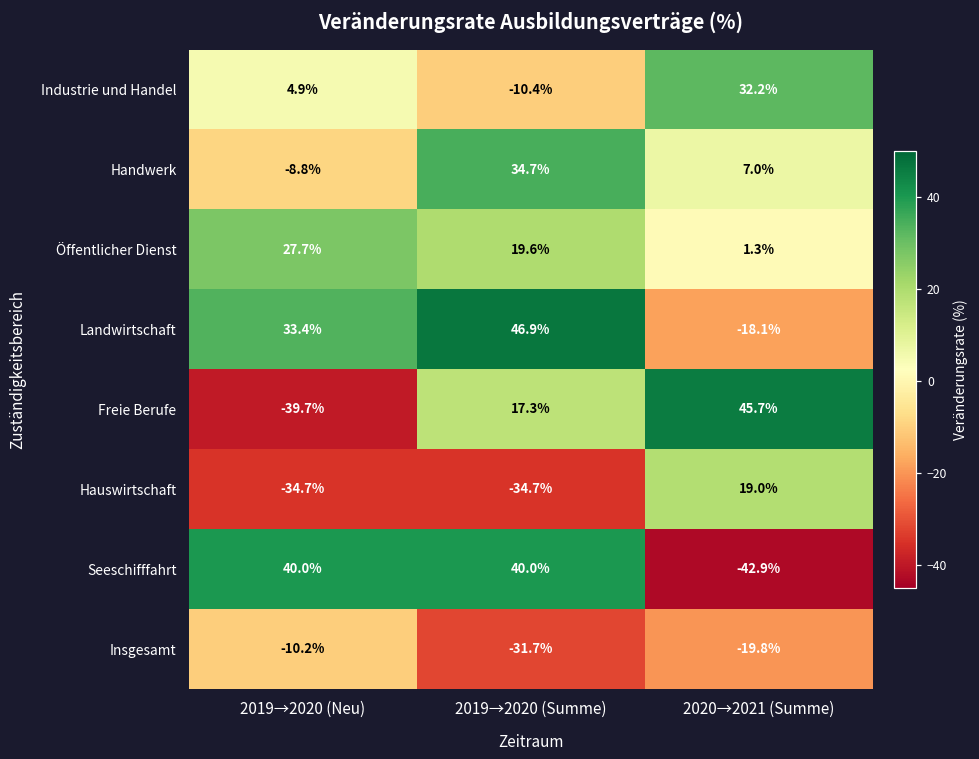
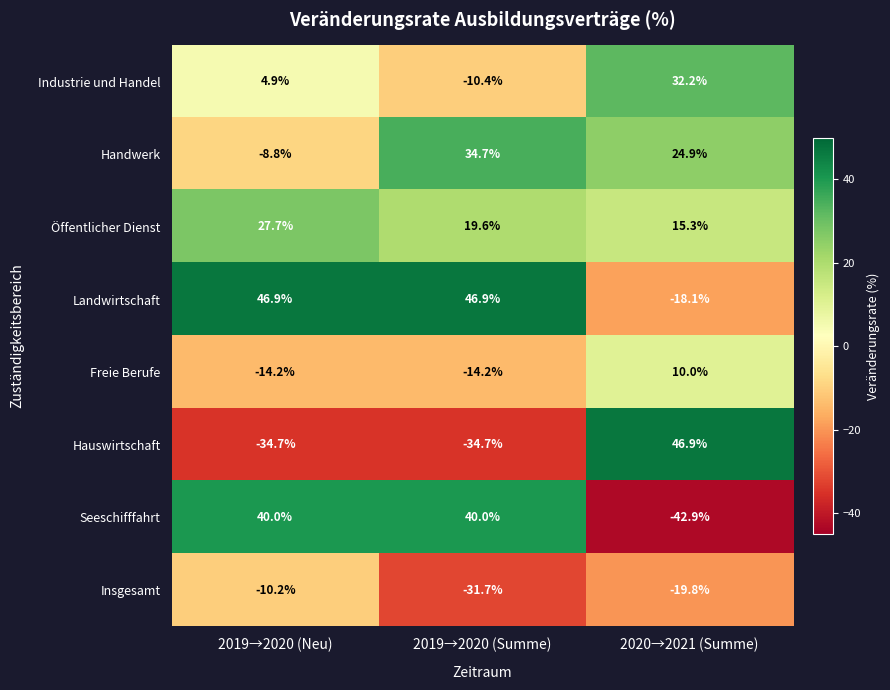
Handwerk, 2020→2021 (Summe): 7.0% -> 24.9%
Öffentlicher Dienst, 2020→2021 (Summe): 1.3% -> 15.3%
Landwirtschaft, 2019→2020 (Neu): 33.4% -> 46.9%
Freie Berufe, 2019→2020 (Neu): -39.7% -> -14.2%
Freie Berufe, 2019→2020 (Summe): 17.3% -> -14.2%
Freie Berufe, 2020→2021 (Summe): 45.7% -> 10.0%
Hauswirtschaft, 2020→2021 (Summe): 19.0% -> 46.9%
